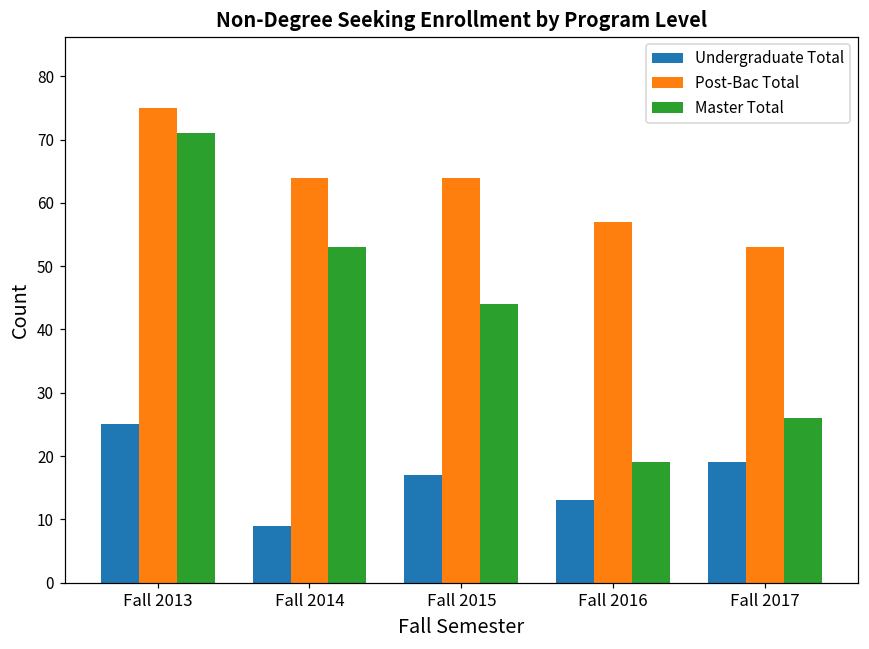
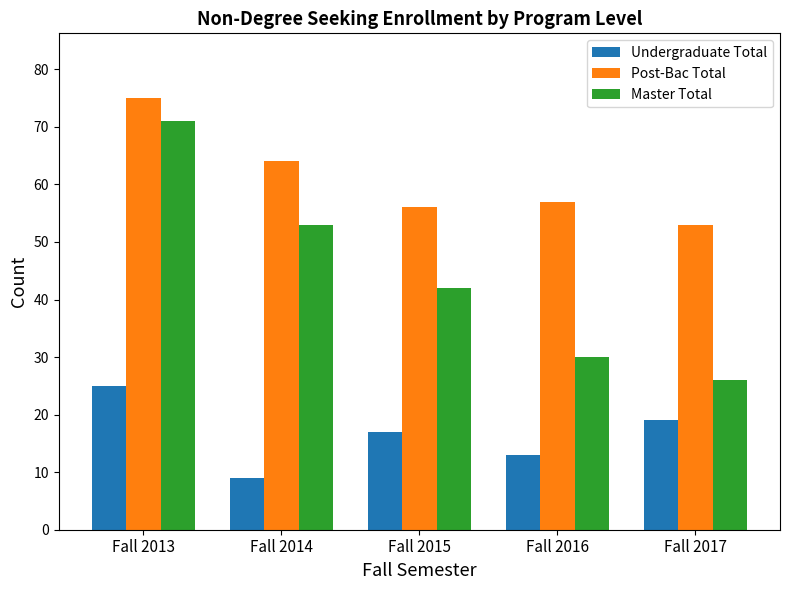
Post-Bac Total, Fall 2015: 64 -> 56
Master Total, Fall 2015: 44 -> 42
Master Total, Fall 2016: 19 -> 30
